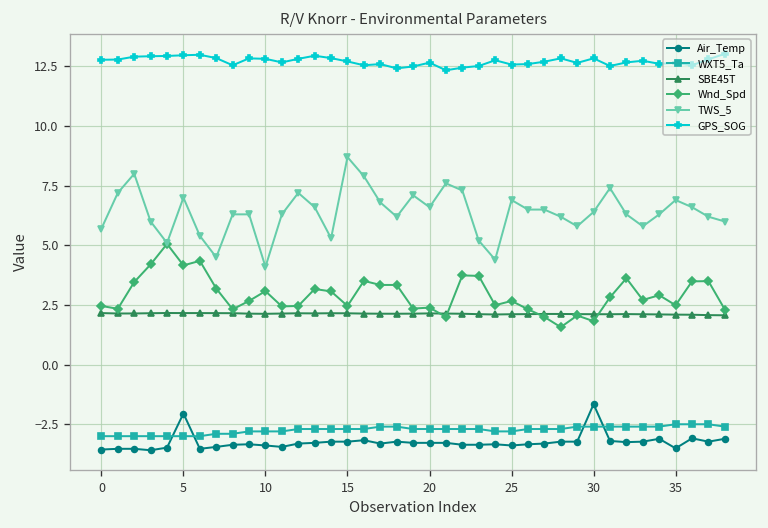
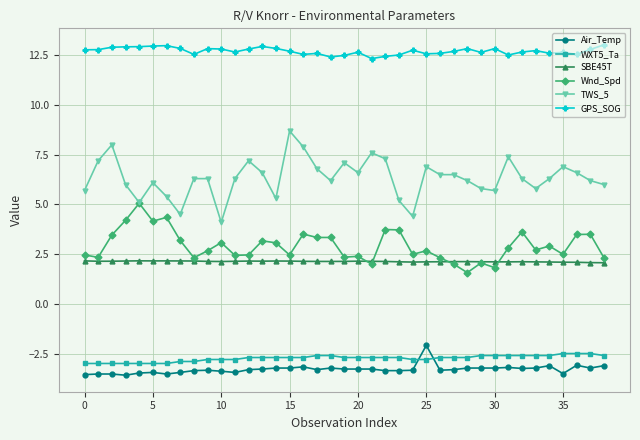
Air_Temp, 5: -2.1 -> -3.5
TWS_5, 5: 7.0 -> 6.1
Air_Temp, 25: -3.4 -> -2.1
Air_Temp, 30: -1.7 -> -3.2
TWS_5, 30: 6.4 -> 5.7
